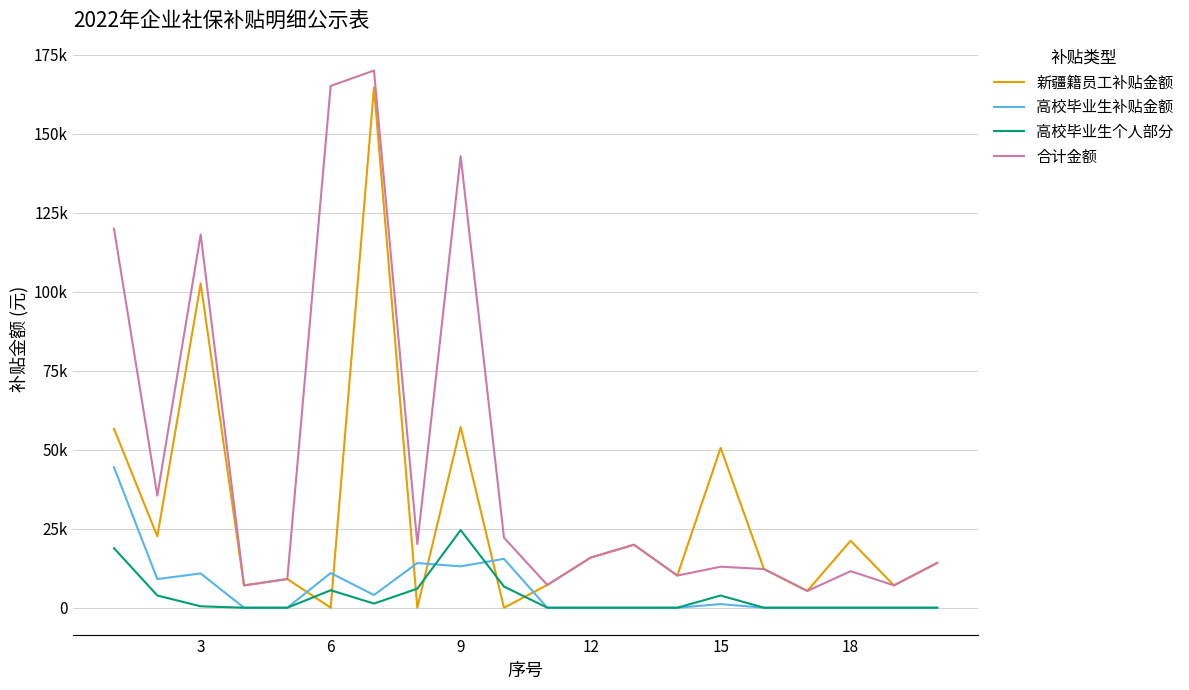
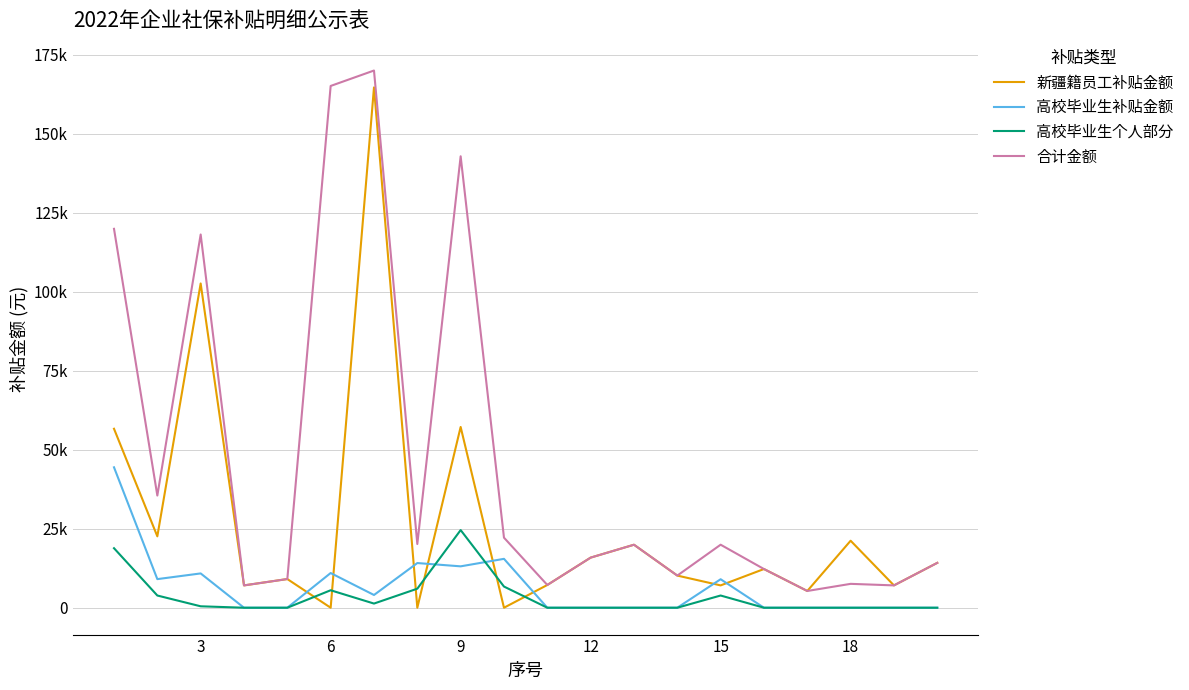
新疆籍员工补贴金额, 15: 51000 -> 7000
高校毕业生补贴金额, 15: 1000 -> 9000
合计金额, 15: 13000 -> 20000
合计金额, 18: 12000 -> 8000
